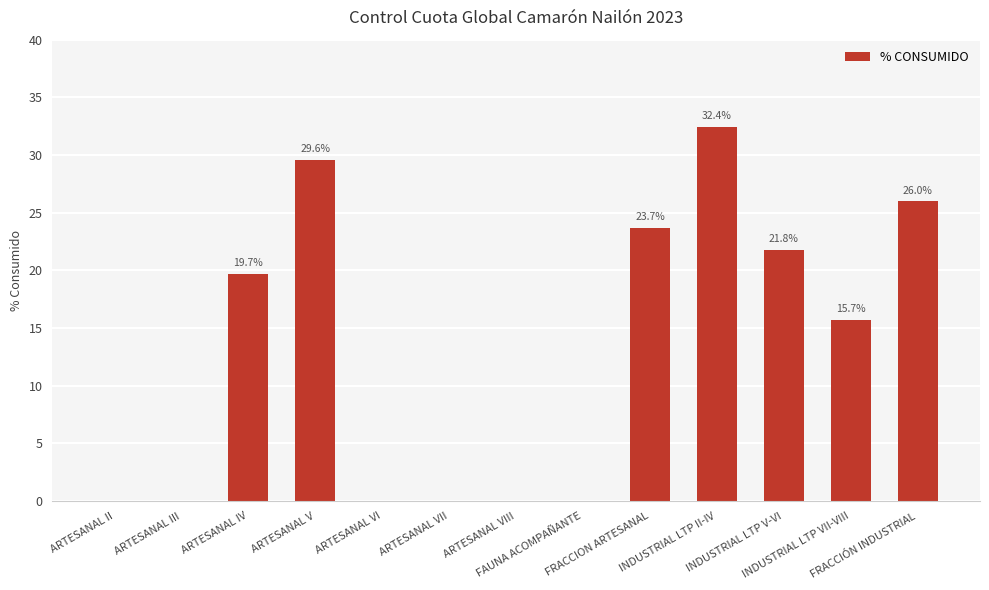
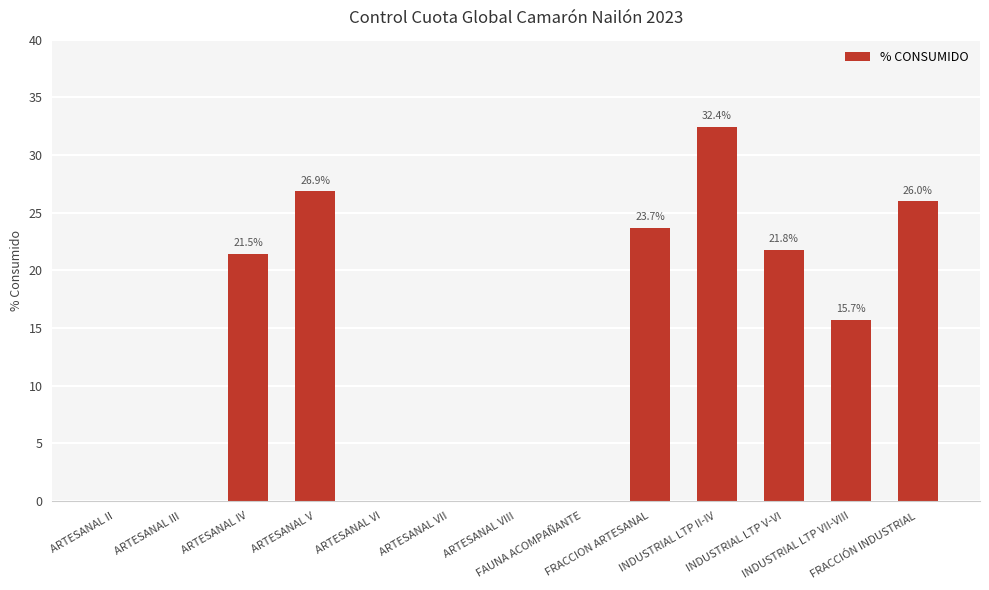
ARTESANAL IV: 19.7% -> 21.5%
ARTESANAL V: 29.6% -> 26.9%
